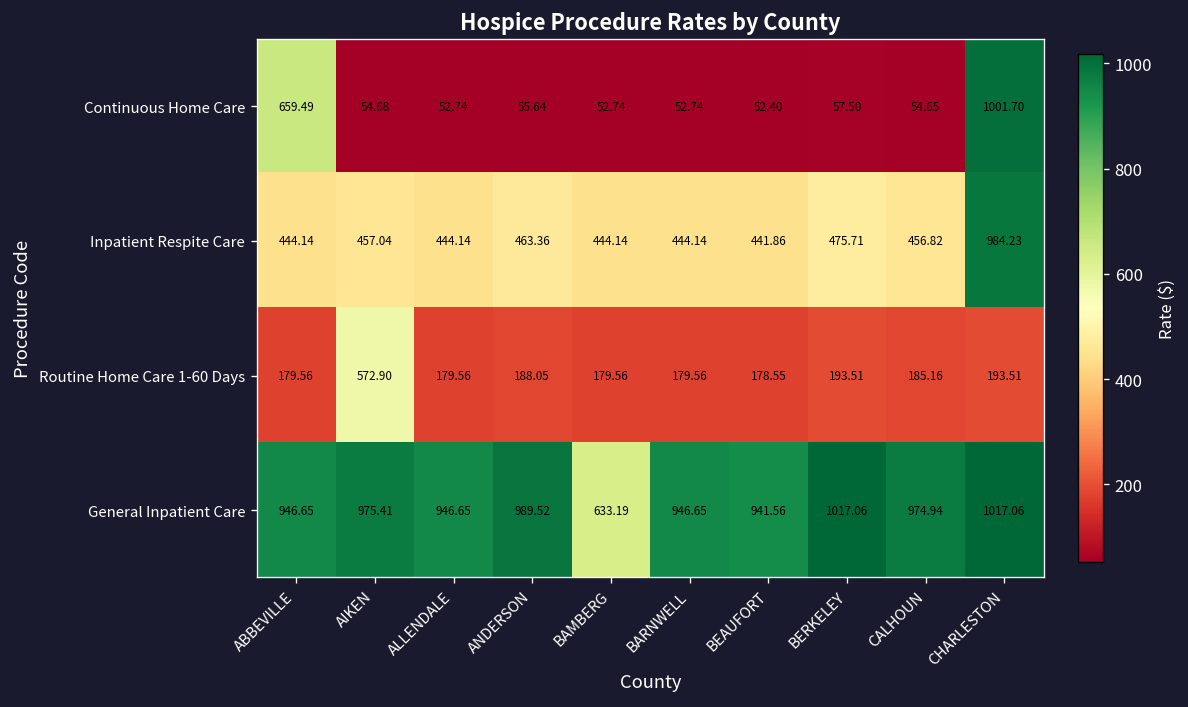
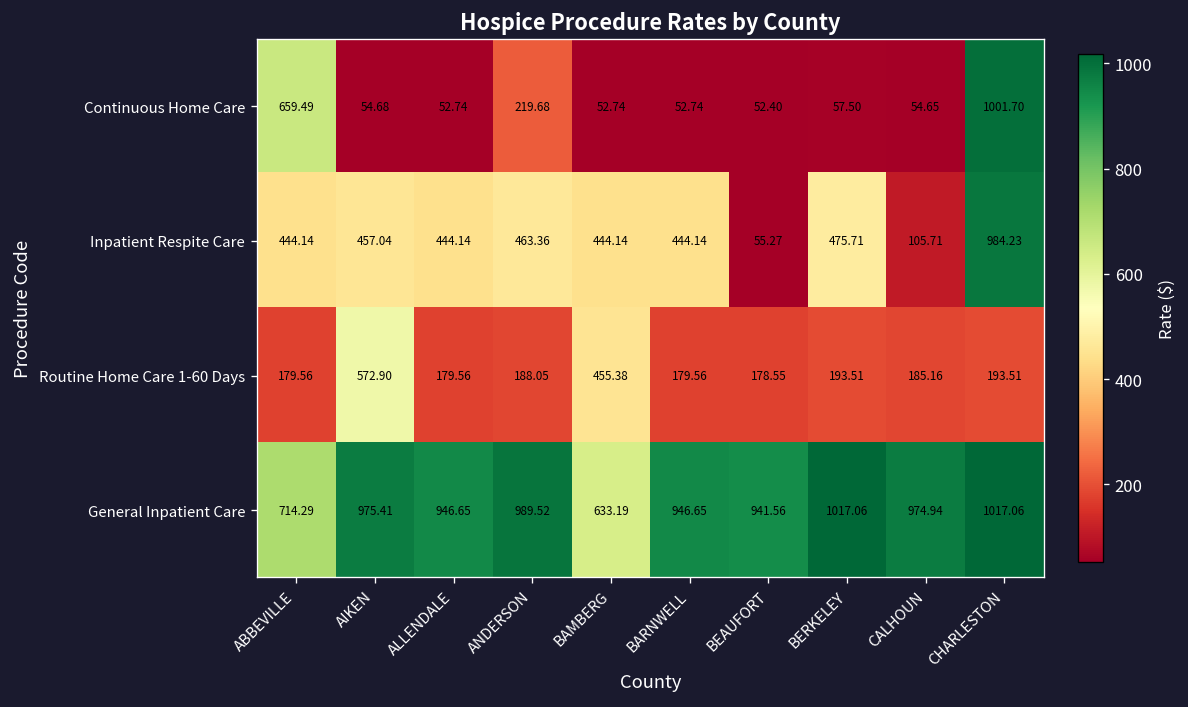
Continuous Home Care, ANDERSON: 55.64 -> 219.68
Inpatient Respite Care, BEAUFORT: 441.86 -> 55.27
Inpatient Respite Care, CALHOUN: 456.82 -> 105.71
Routine Home Care 1-60 Days, BAMBERG: 179.56 -> 455.38
General Inpatient Care, ABBEVILLE: 946.65 -> 714.29
